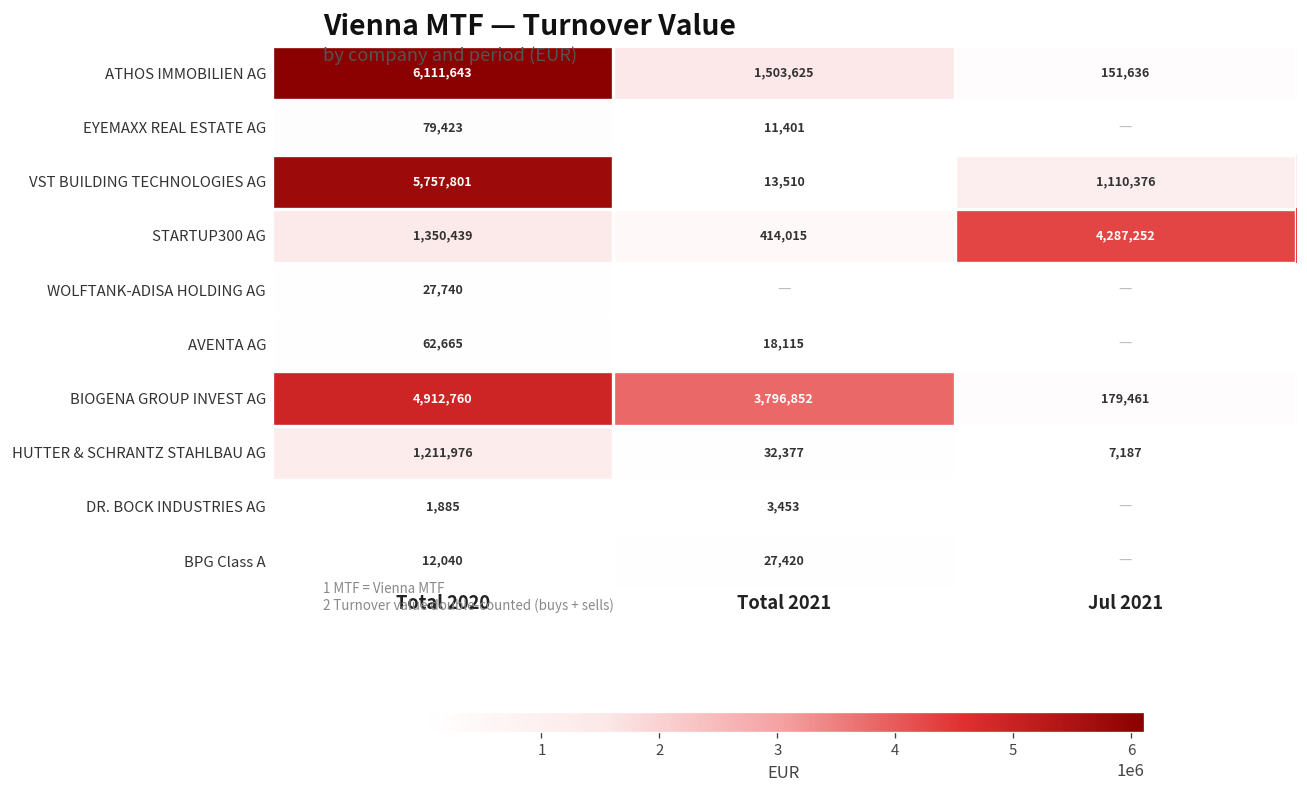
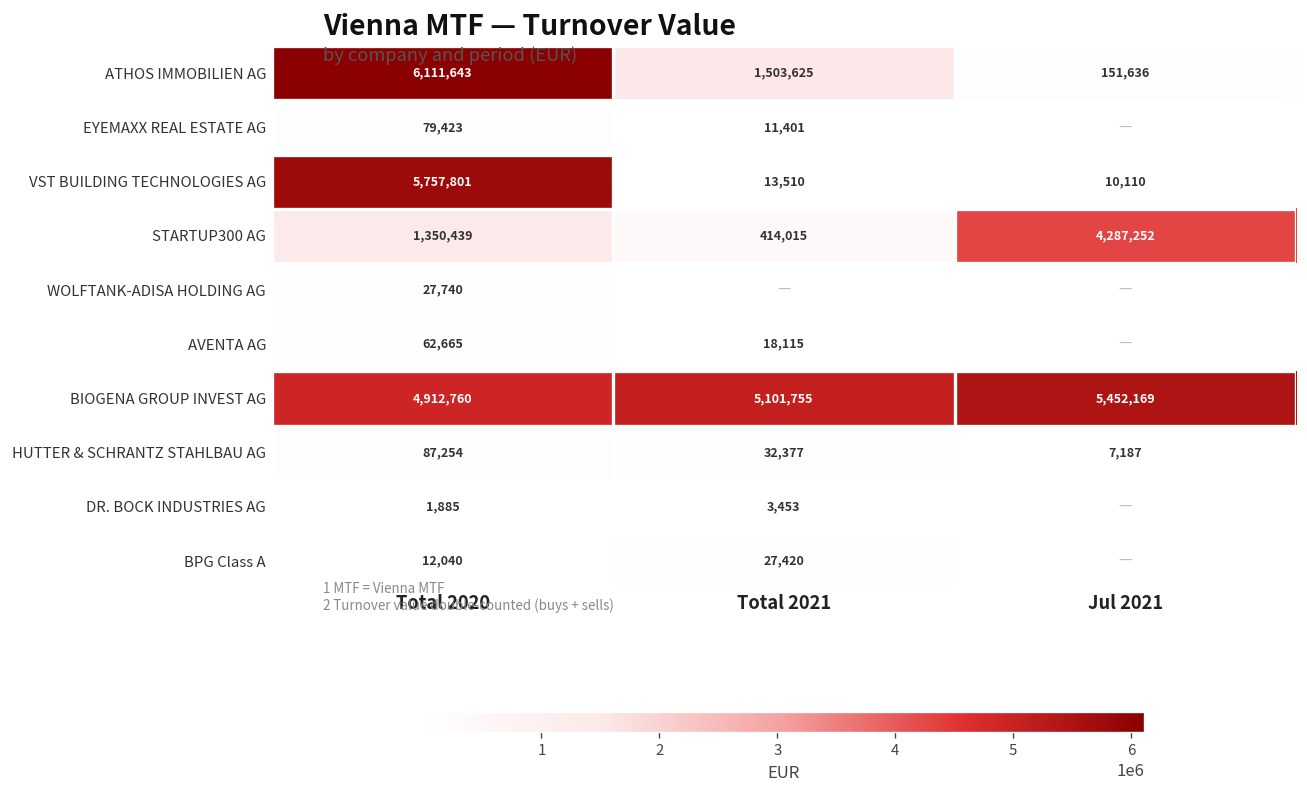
VST BUILDING TECHNOLOGIES AG, Jul 2021: 1,110,376 -> 10,110
BIOGENA GROUP INVEST AG, Total 2021: 3,796,852 -> 5,101,755
BIOGENA GROUP INVEST AG, Jul 2021: 179,461 -> 5,452,169
HUTTER & SCHRANTZ STAHLBAU AG, Total 2020: 1,211,976 -> 87,254
